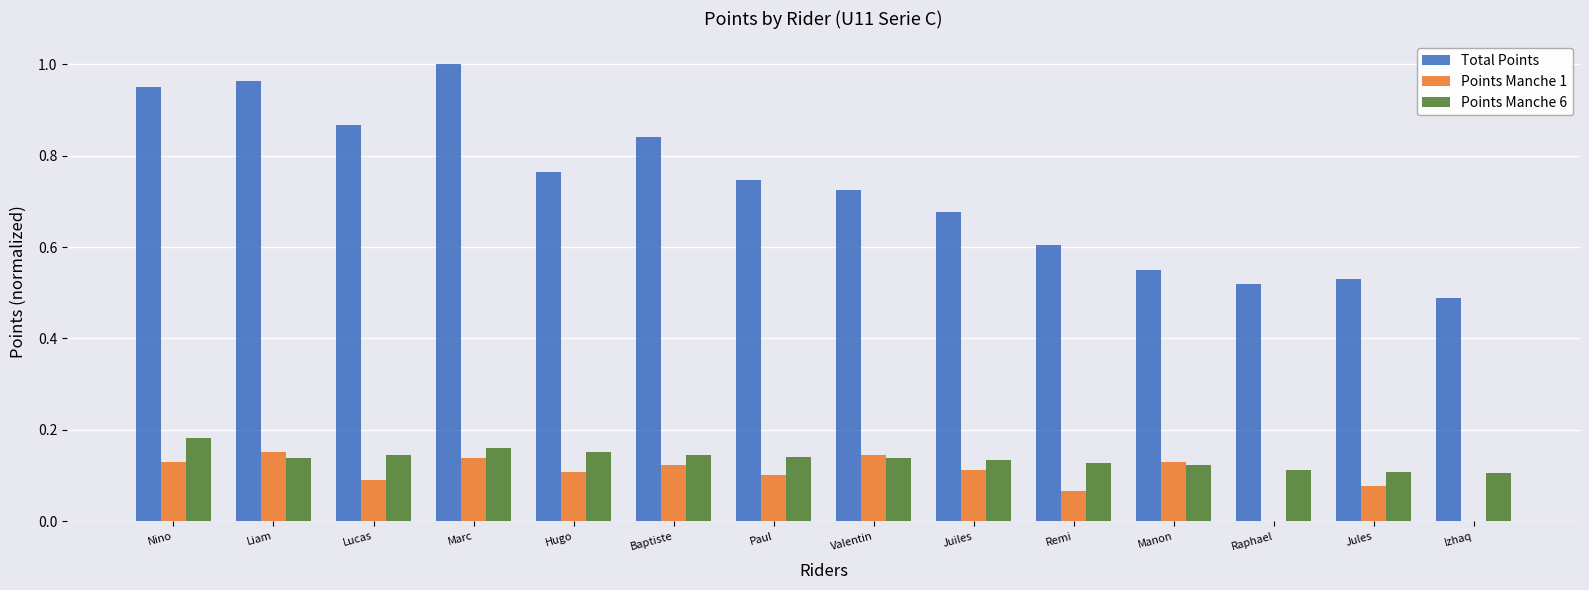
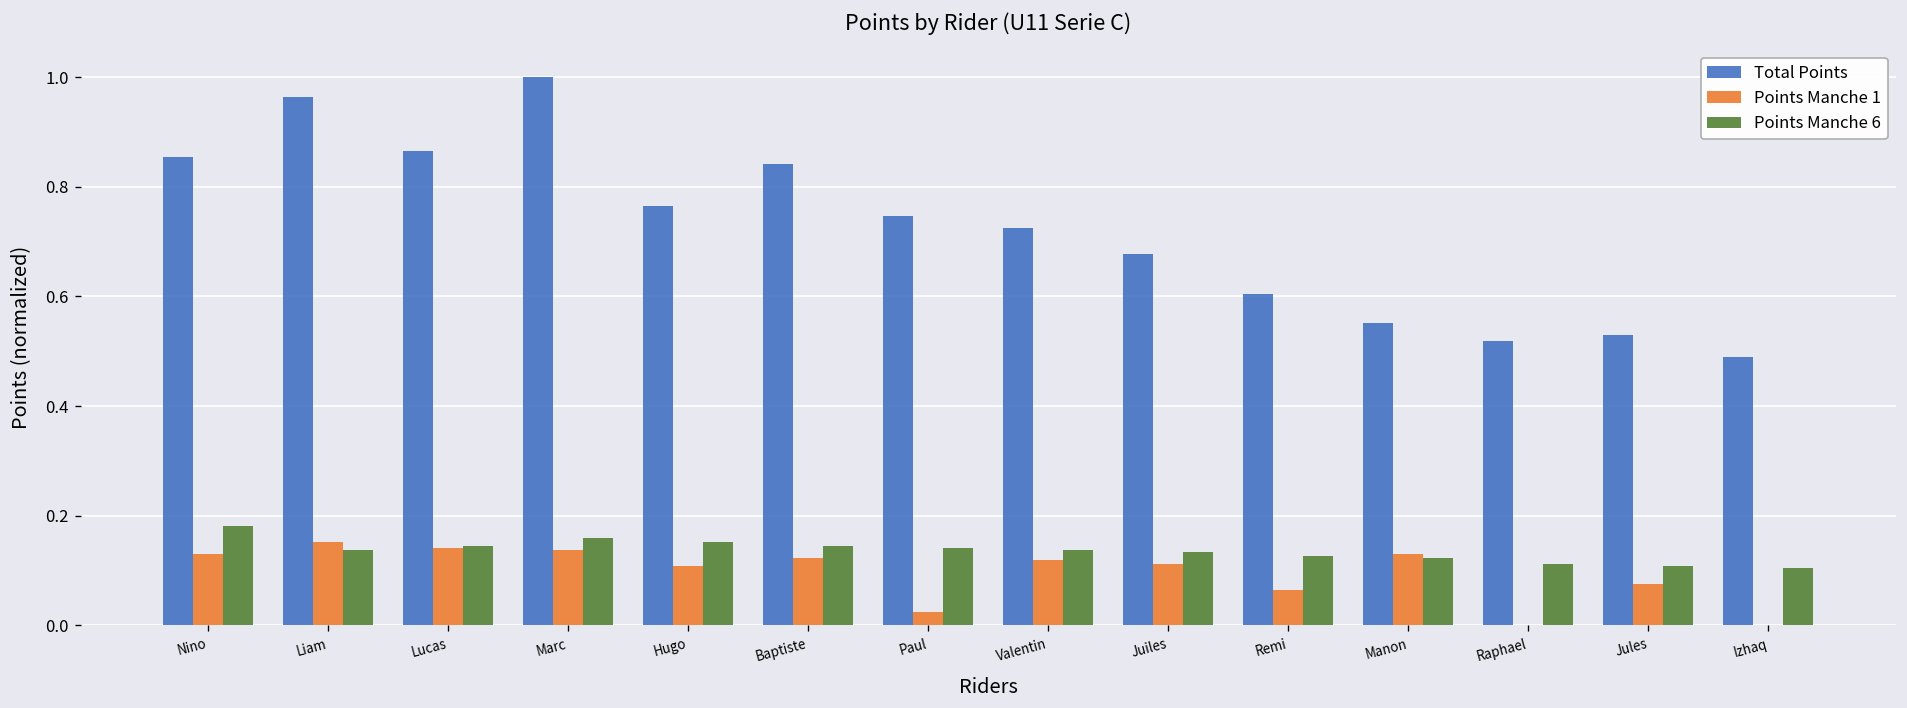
Total Points, Nino: 0.95 -> 0.86
Points Manche 1, Lucas: 0.09 -> 0.14
Points Manche 1, Paul: 0.10 -> 0.03
Points Manche 1, Valentin: 0.14 -> 0.12
